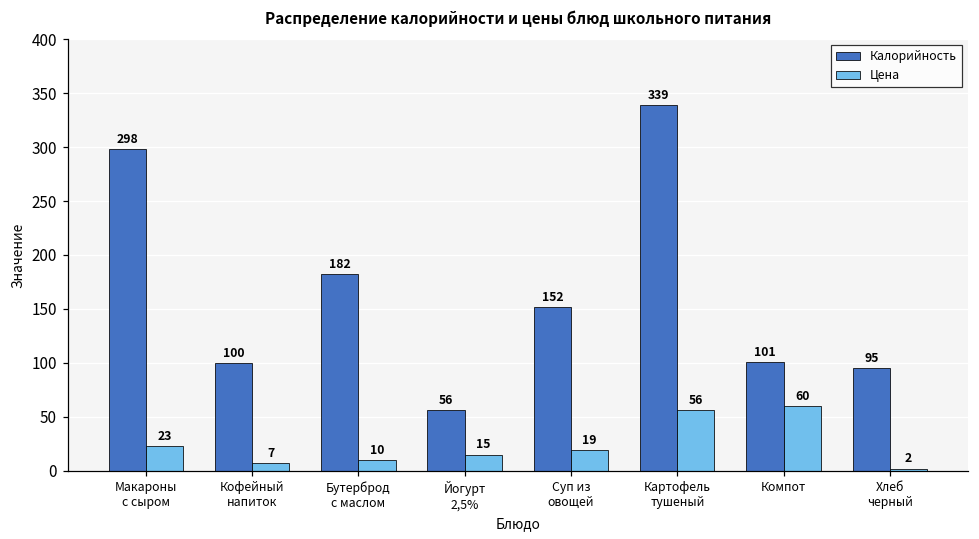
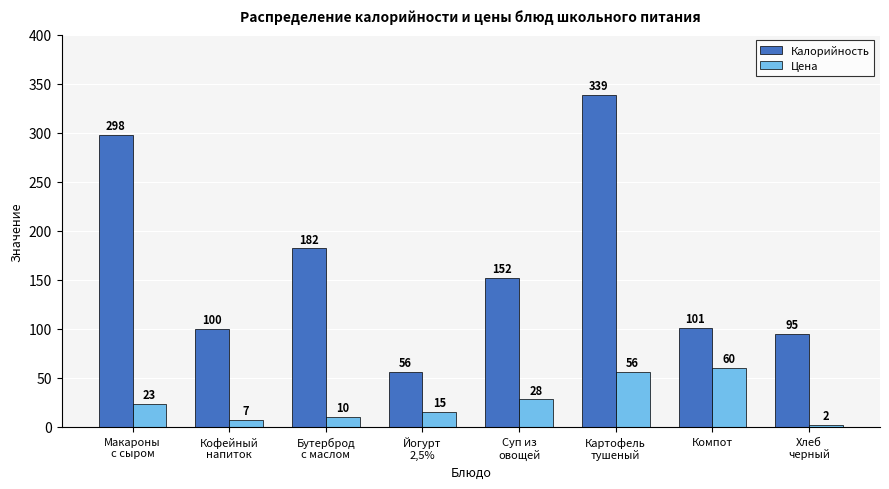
Цена, Суп из овощей: 19 -> 28
